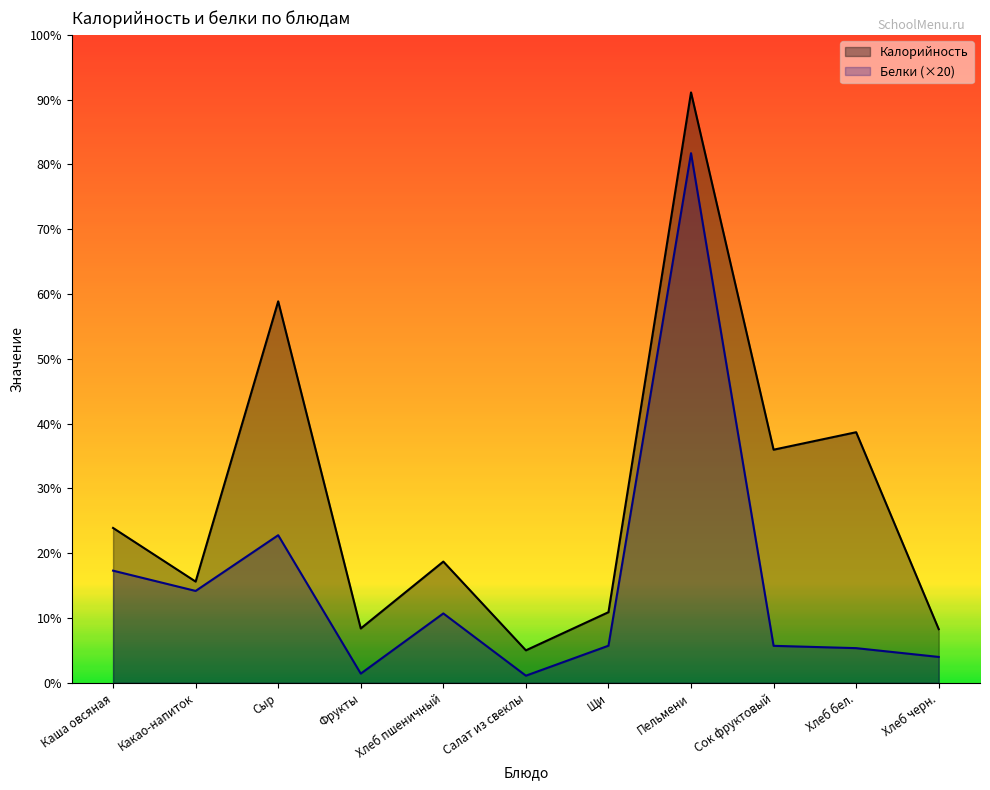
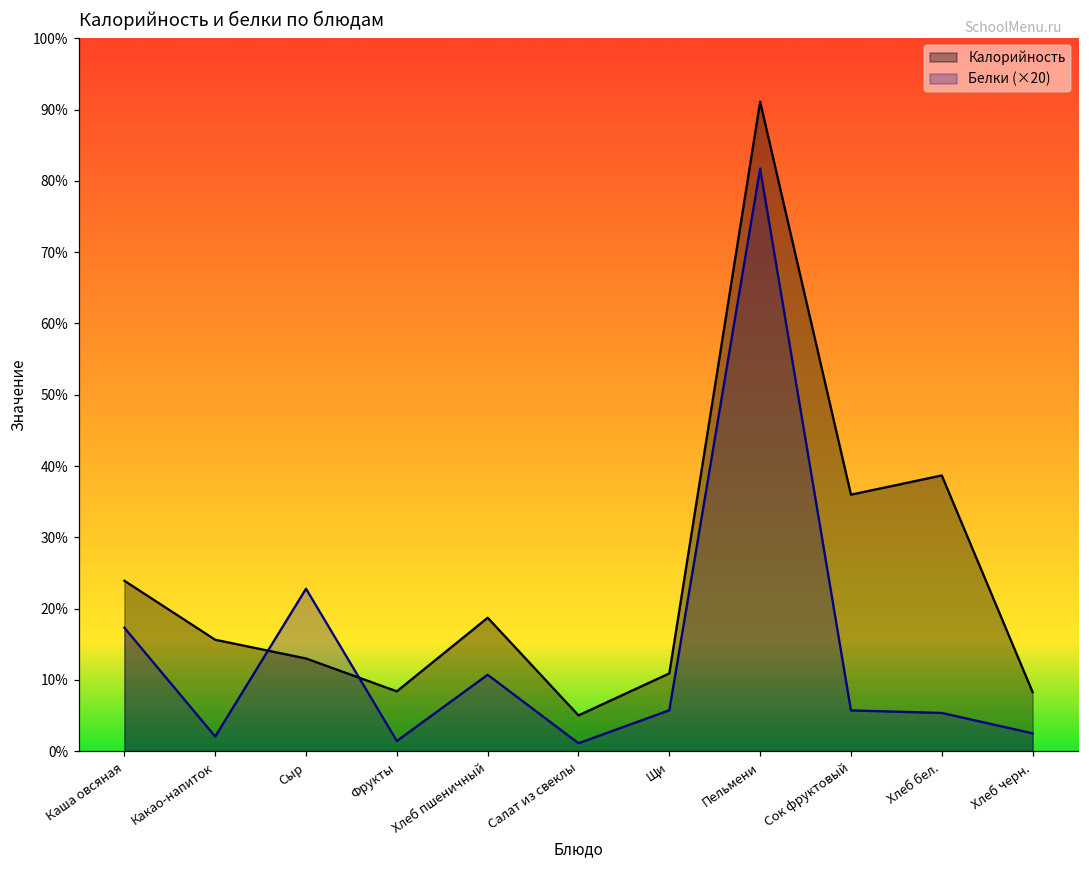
Белки (×20), Какао-напиток: 14% -> 2%
Калорийность, Сыр: 59% -> 13%
Белки (×20), Хлеб черн.: 4% -> 3%
